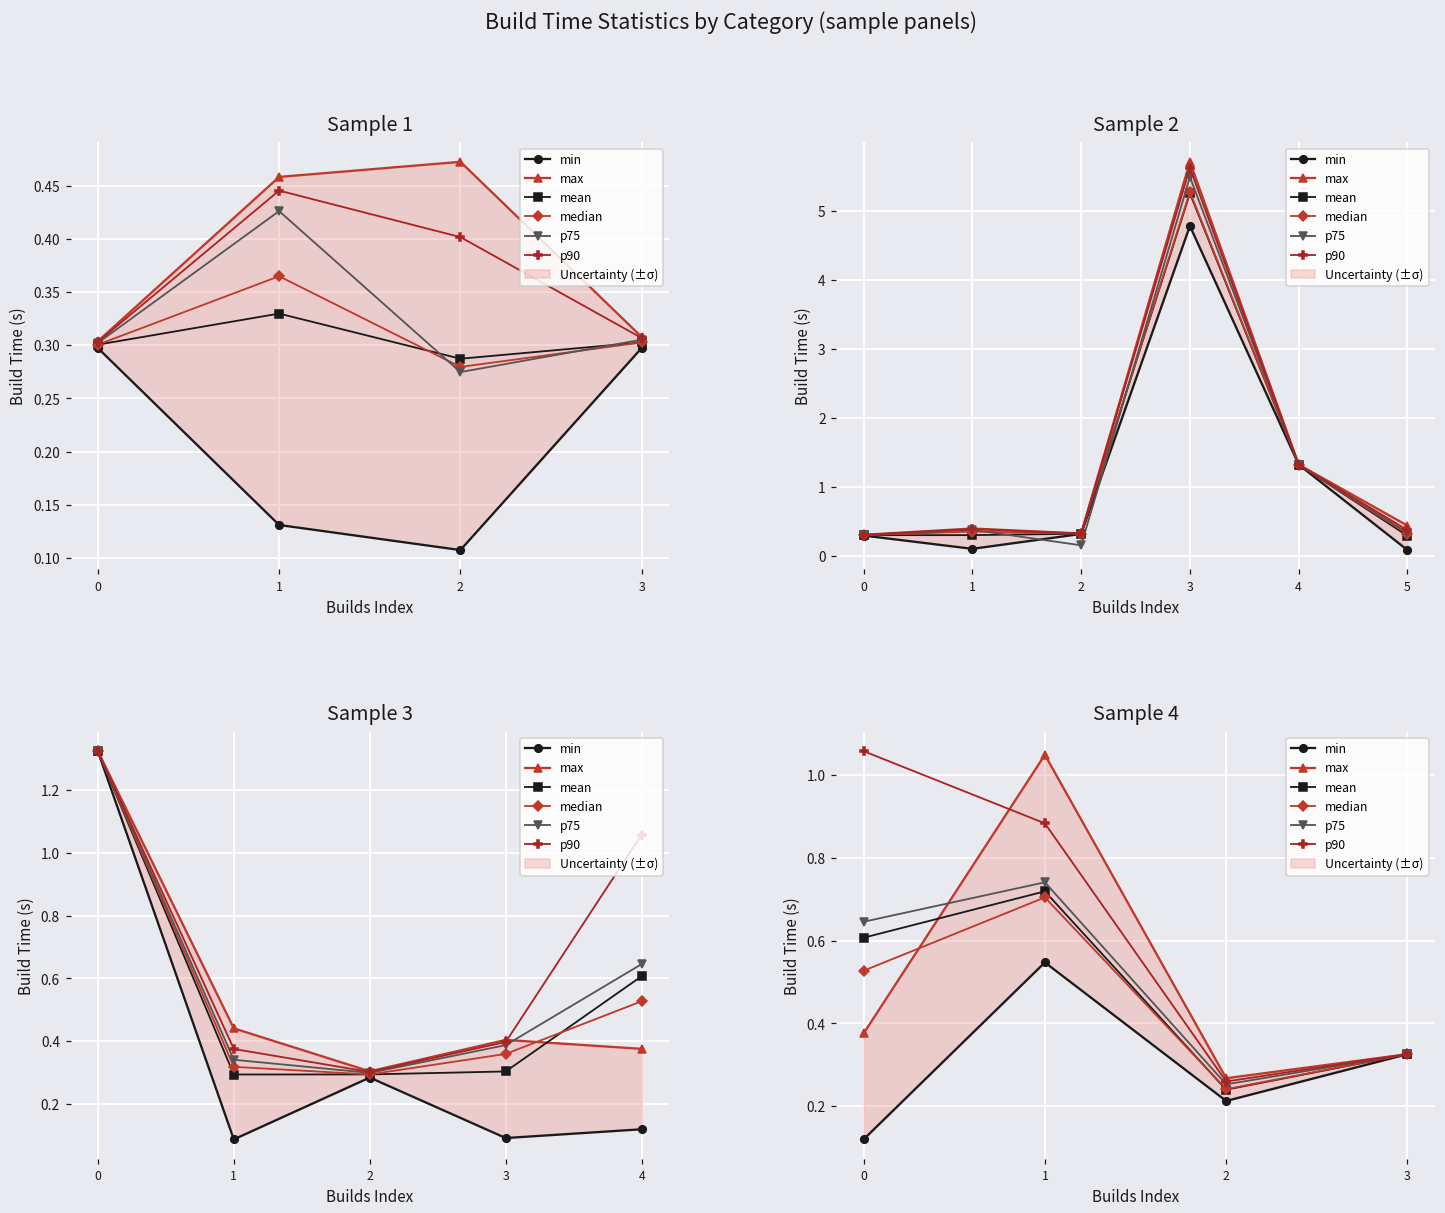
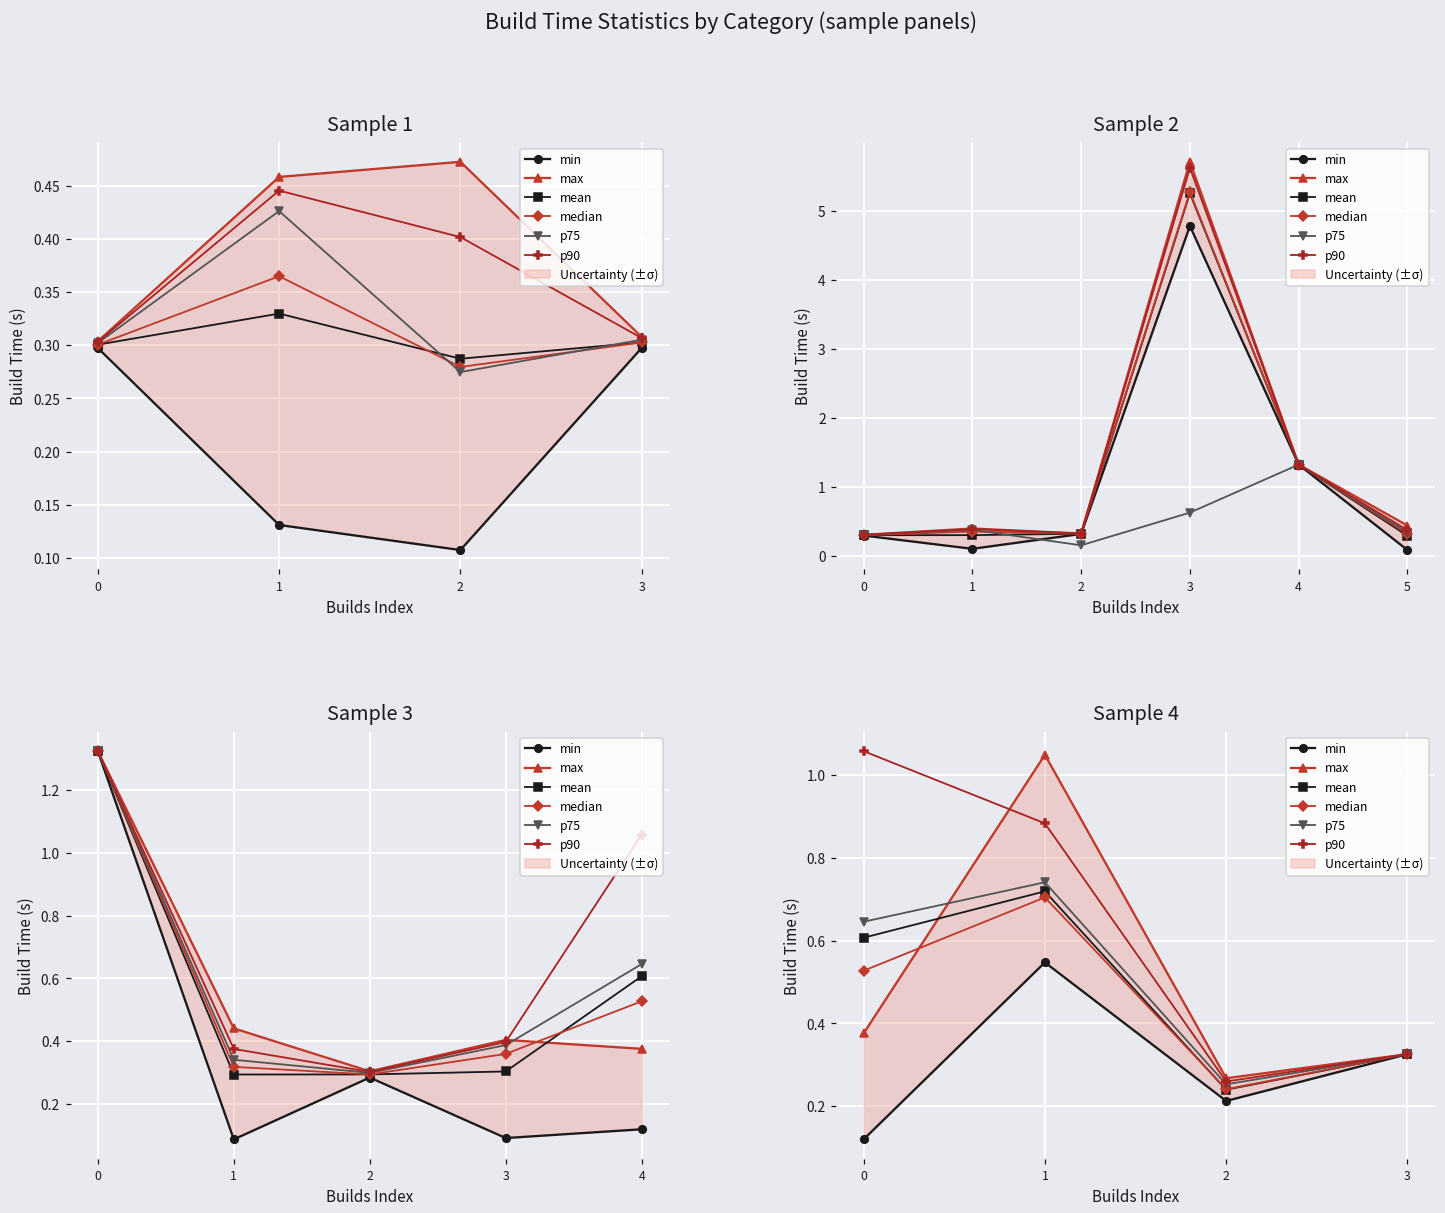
Sample 2, p75, 3: 5.5 -> 0.6
